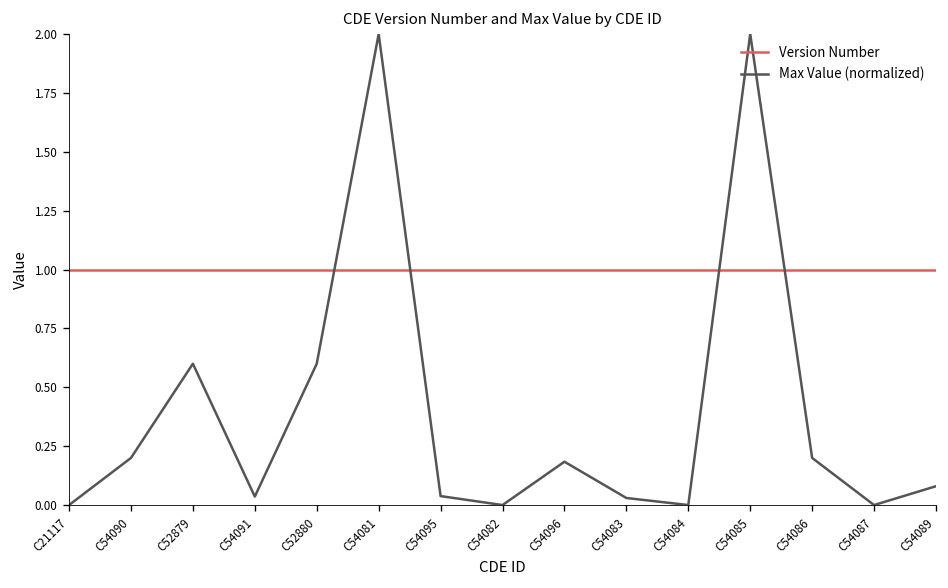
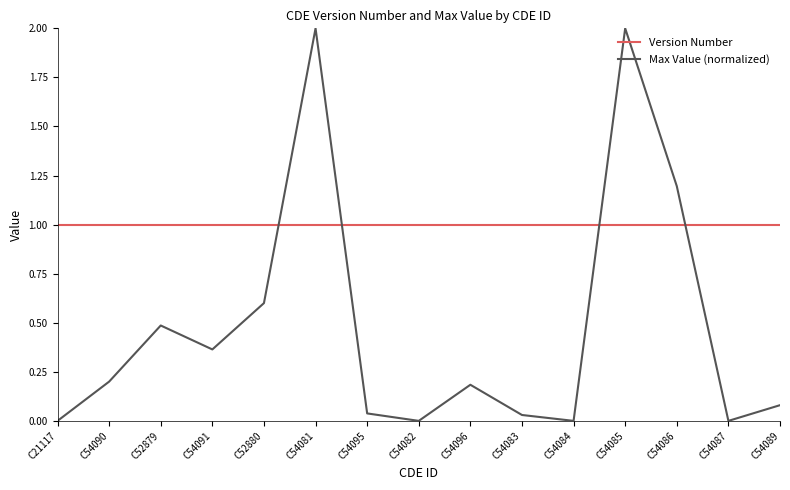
Max Value (normalized), C52879: 0.60 -> 0.49
Max Value (normalized), C54091: 0.04 -> 0.36
Max Value (normalized), C54086: 0.20 -> 1.20
